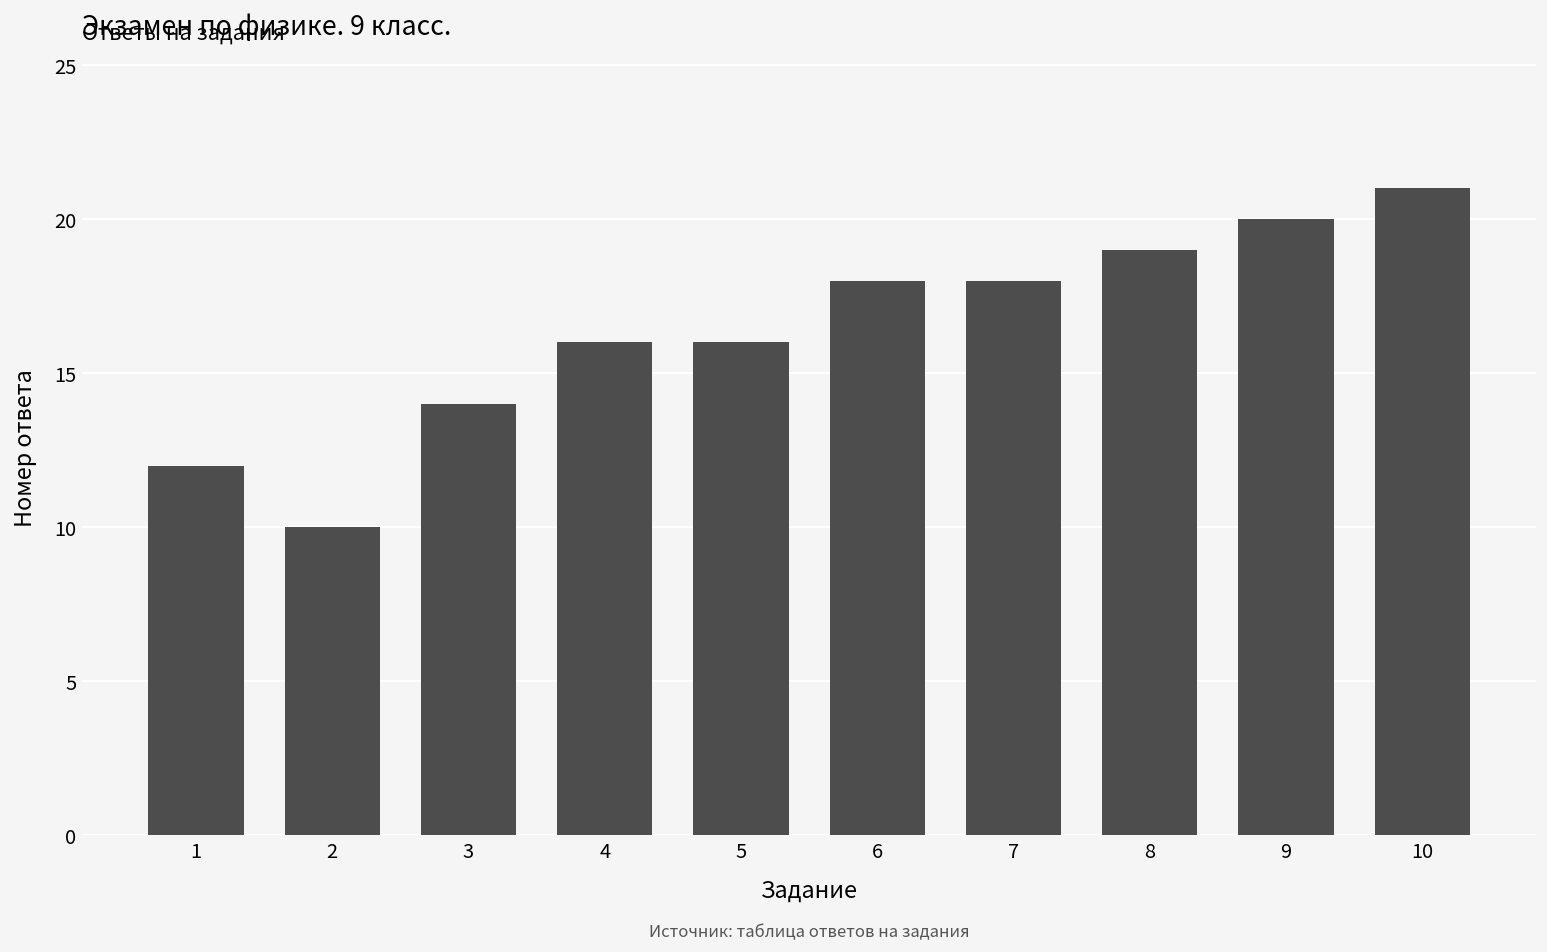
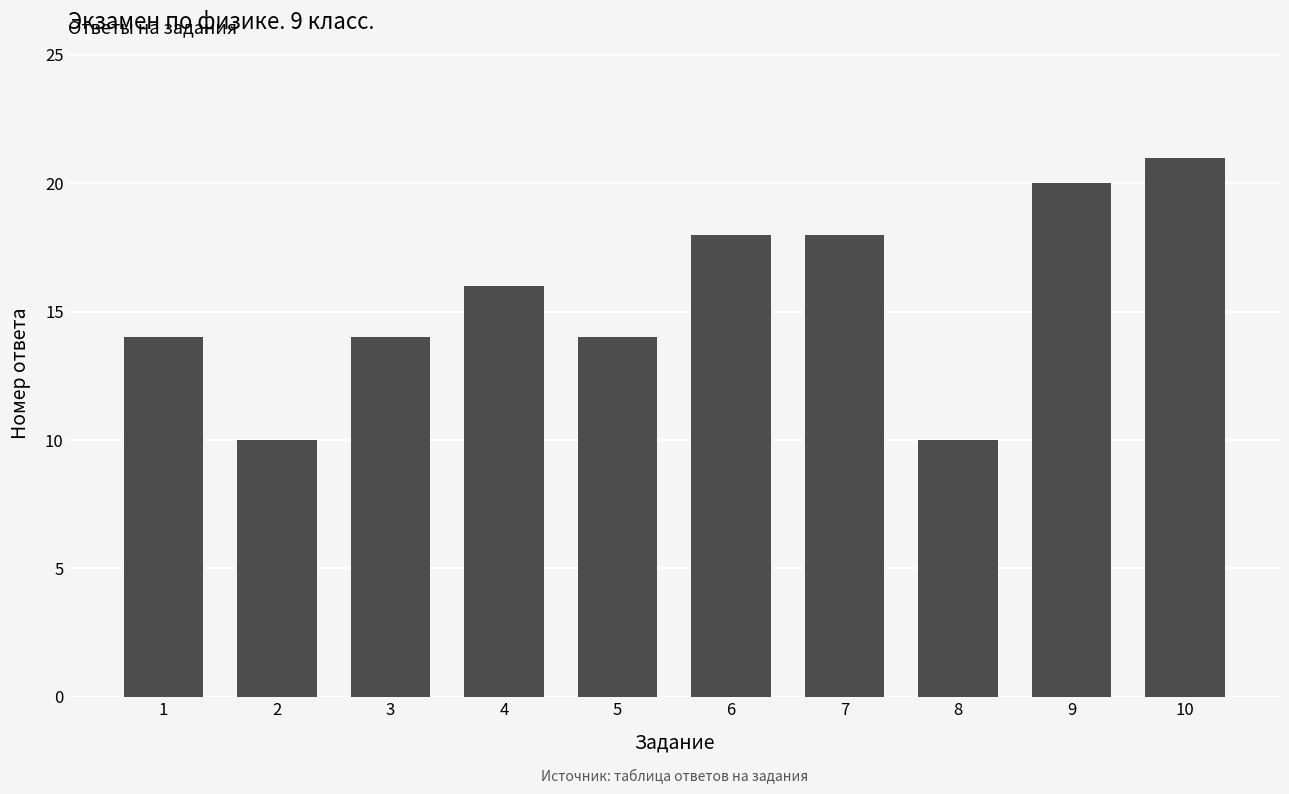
1: 12 -> 14
5: 16 -> 14
8: 19 -> 10
